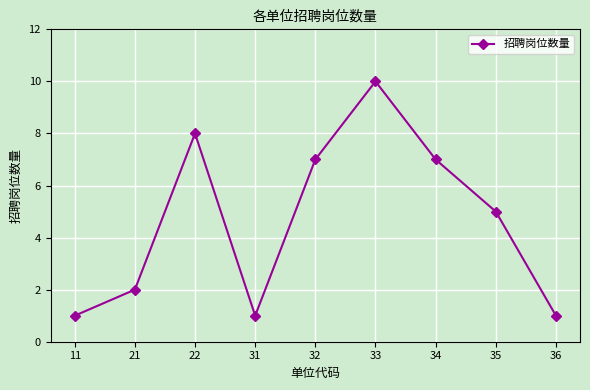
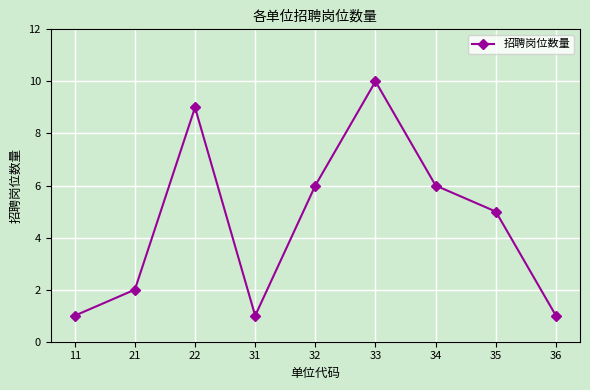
22: 8 -> 9
32: 7 -> 6
34: 7 -> 6
